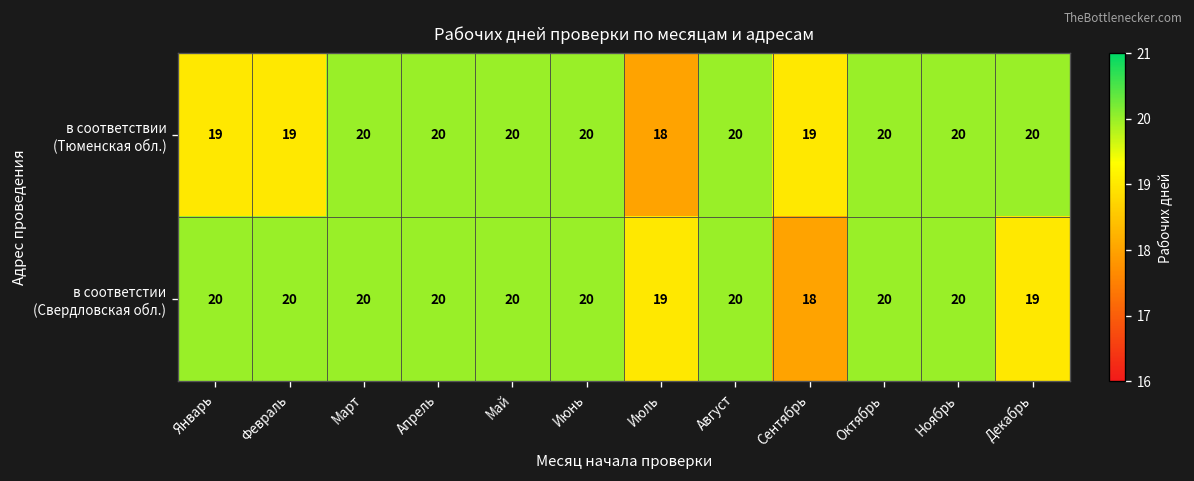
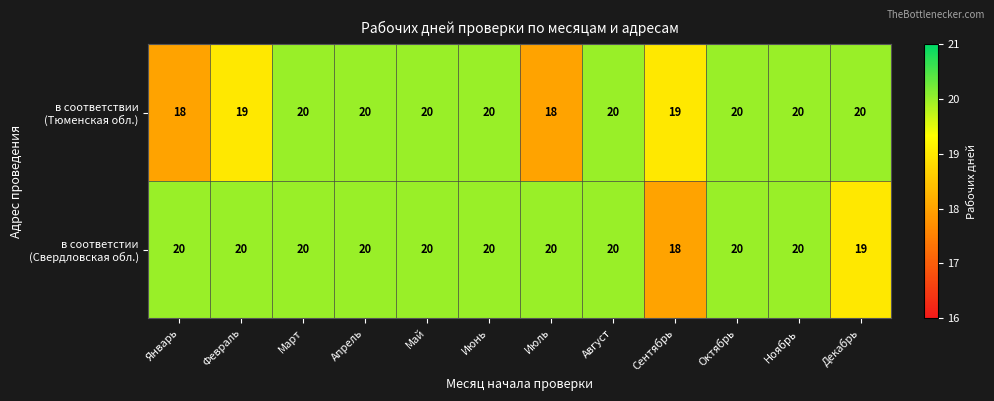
в соответствии (Тюменская обл.), Январь: 19 -> 18
в соответстии (Свердловская обл.), Июль: 19 -> 20
